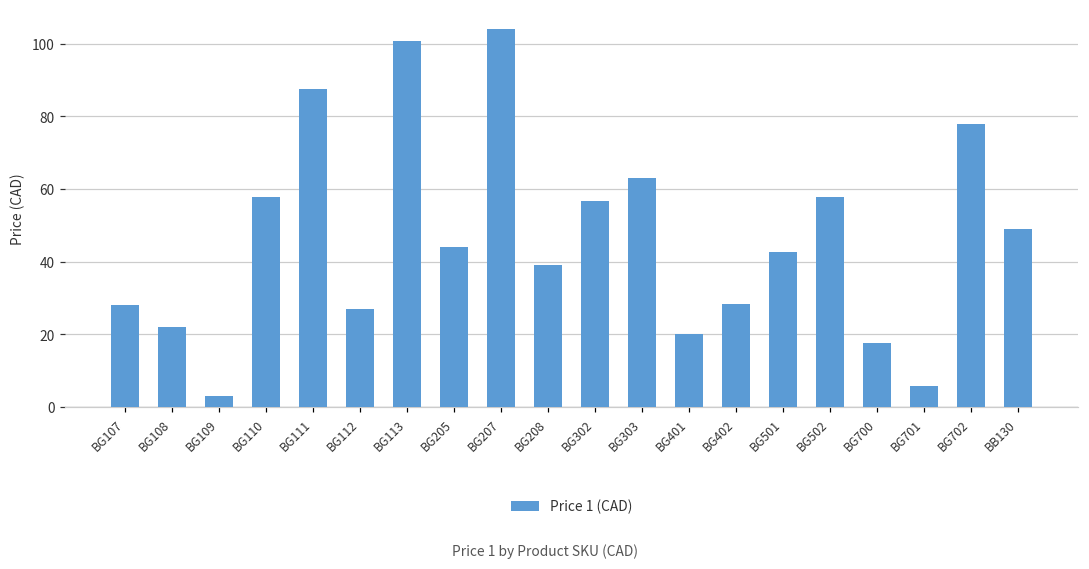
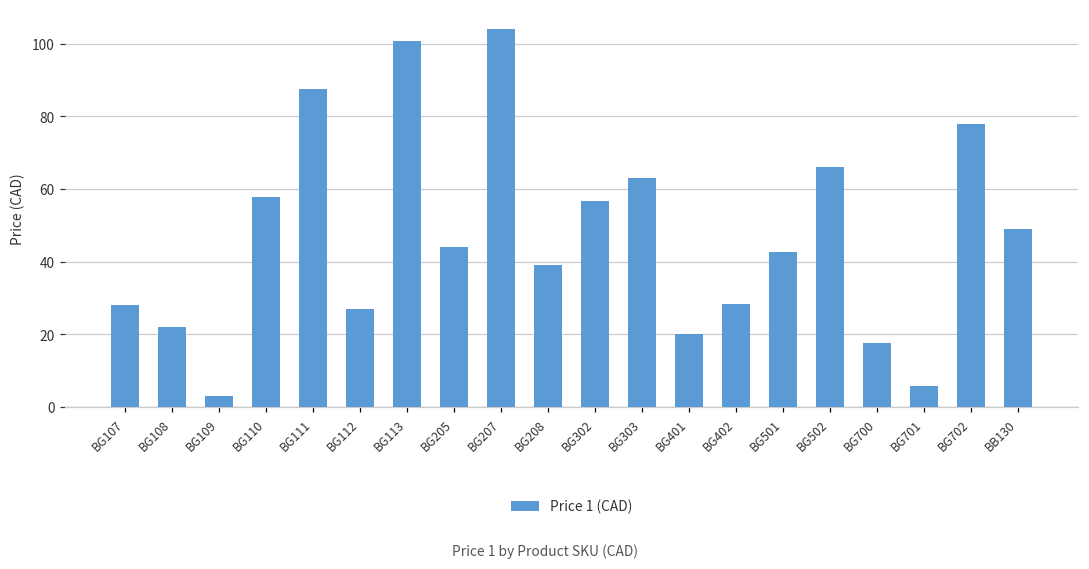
BG502: 58 -> 66
